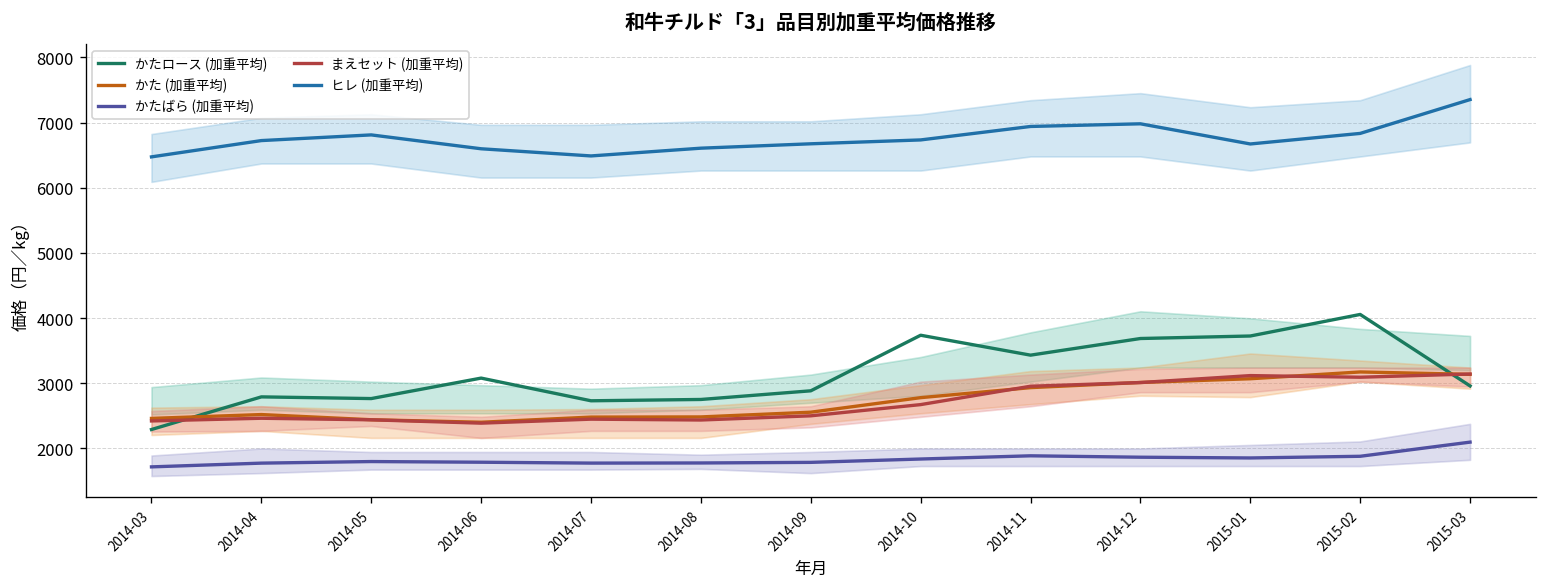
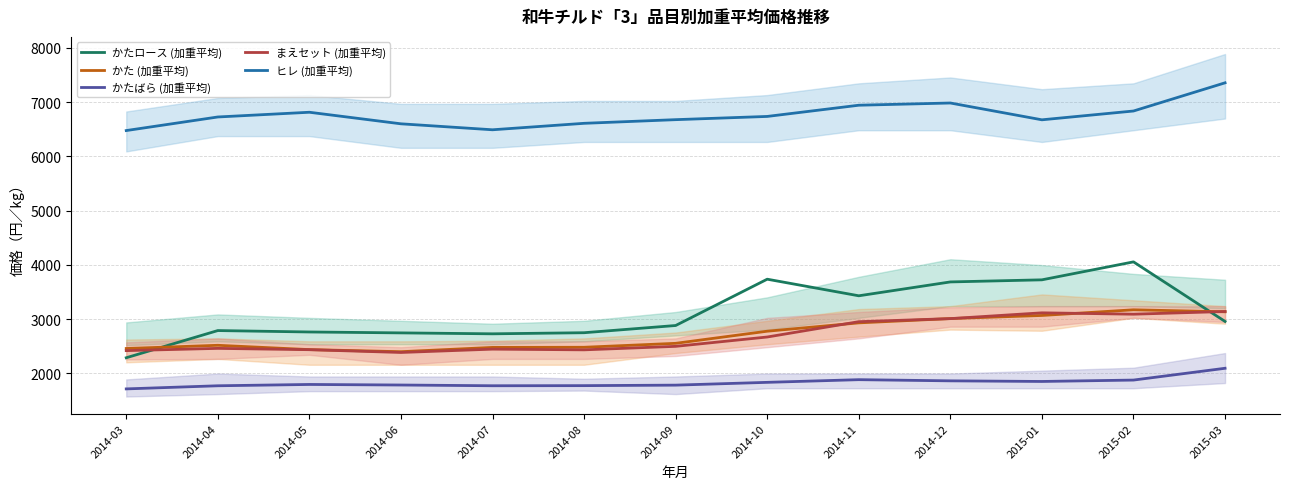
かたロース (加重平均), 2014-06: 3100 -> 2700
